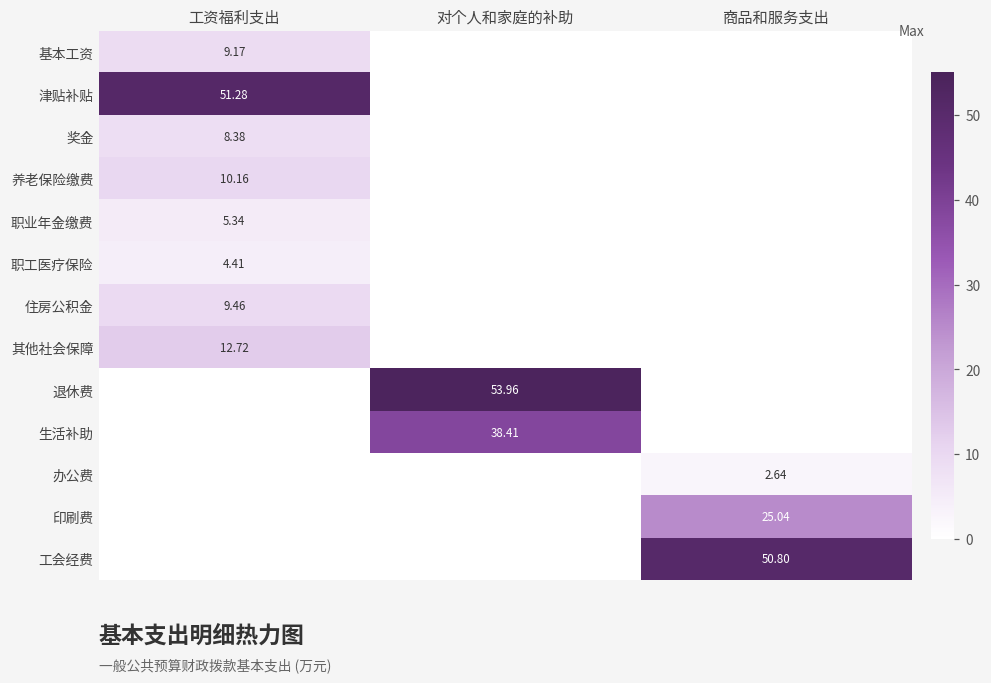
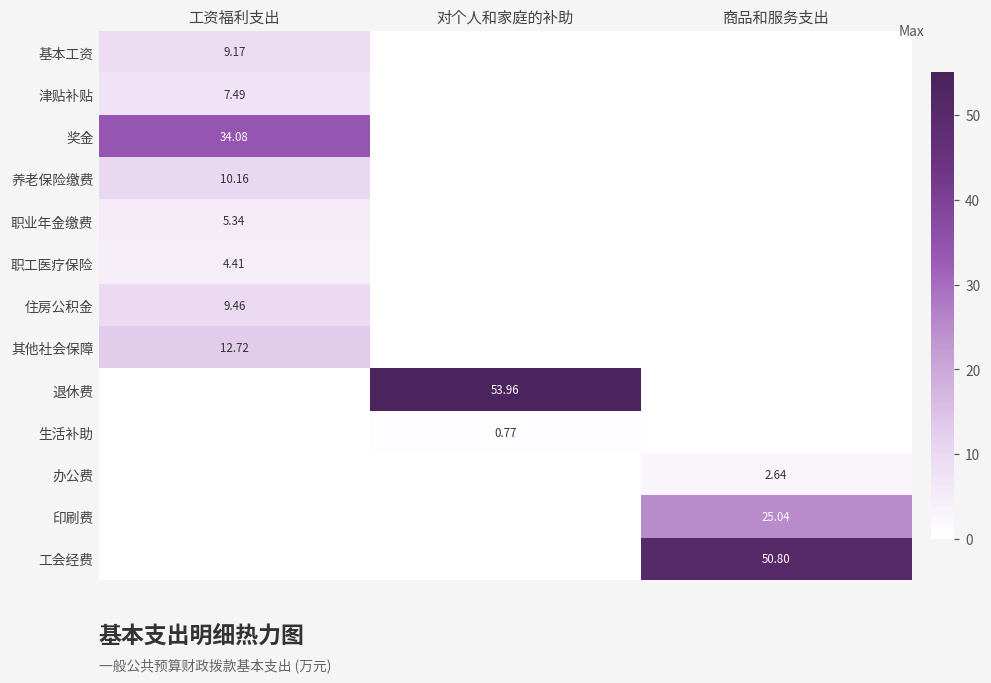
津贴补贴, 工资福利支出: 51.28 -> 7.49
奖金, 工资福利支出: 8.38 -> 34.08
生活补助, 对个人和家庭的补助: 38.41 -> 0.77
